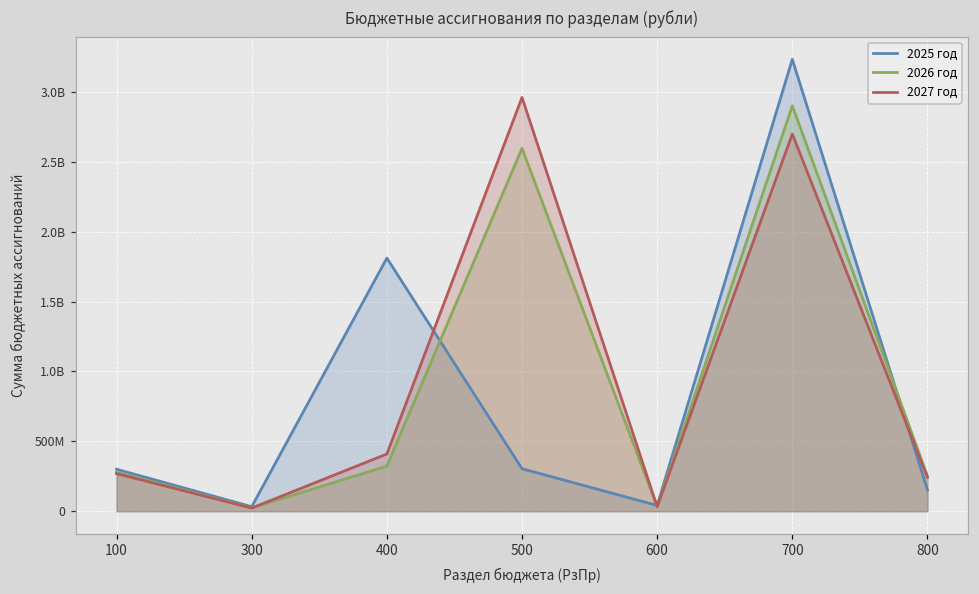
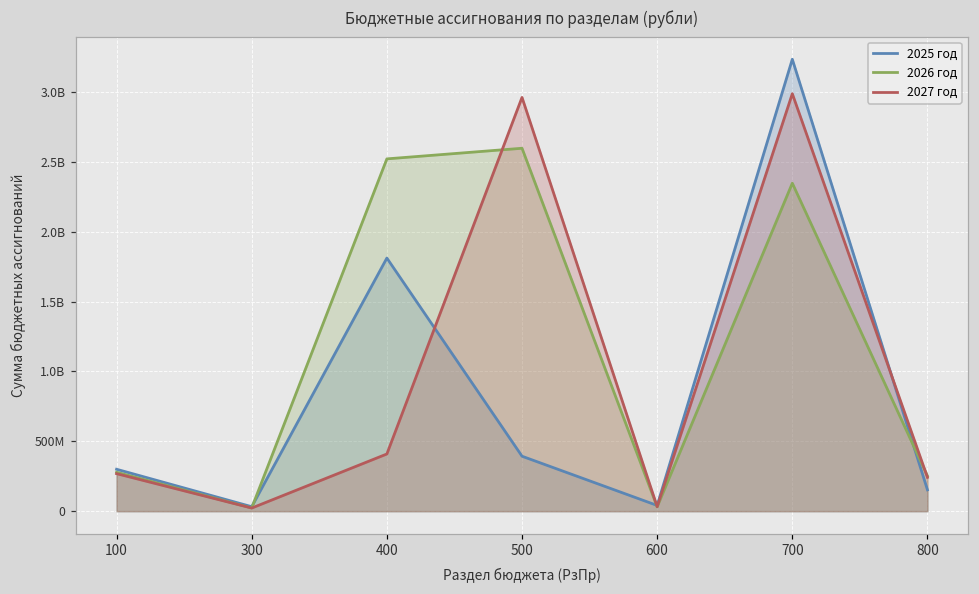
2026 год, 400: 320000000 -> 2520000000
2025 год, 500: 300000000 -> 390000000
2026 год, 700: 2900000000 -> 2350000000
2027 год, 700: 2700000000 -> 2990000000
